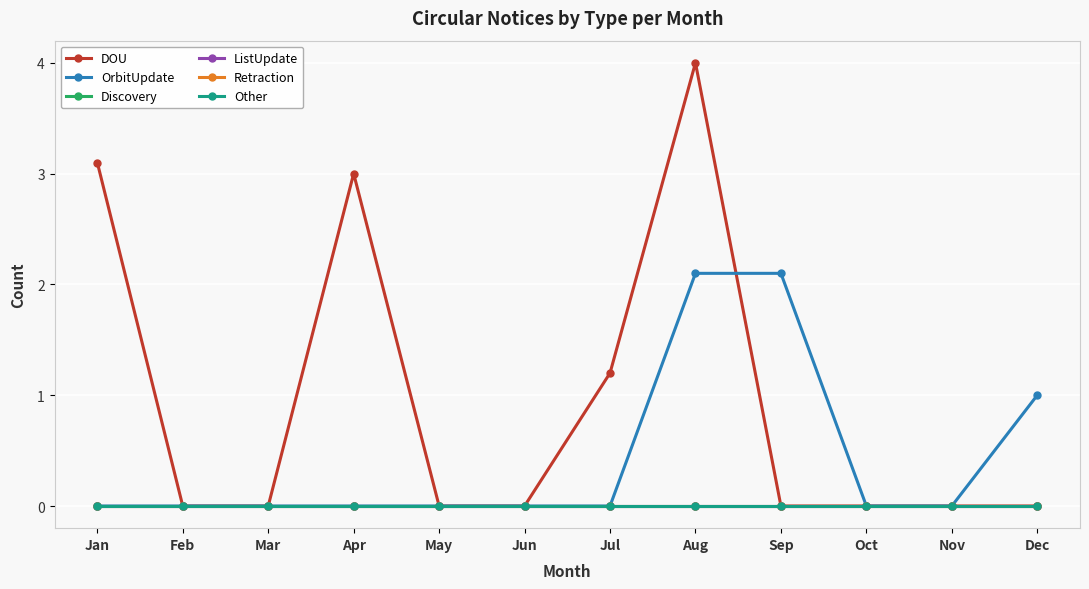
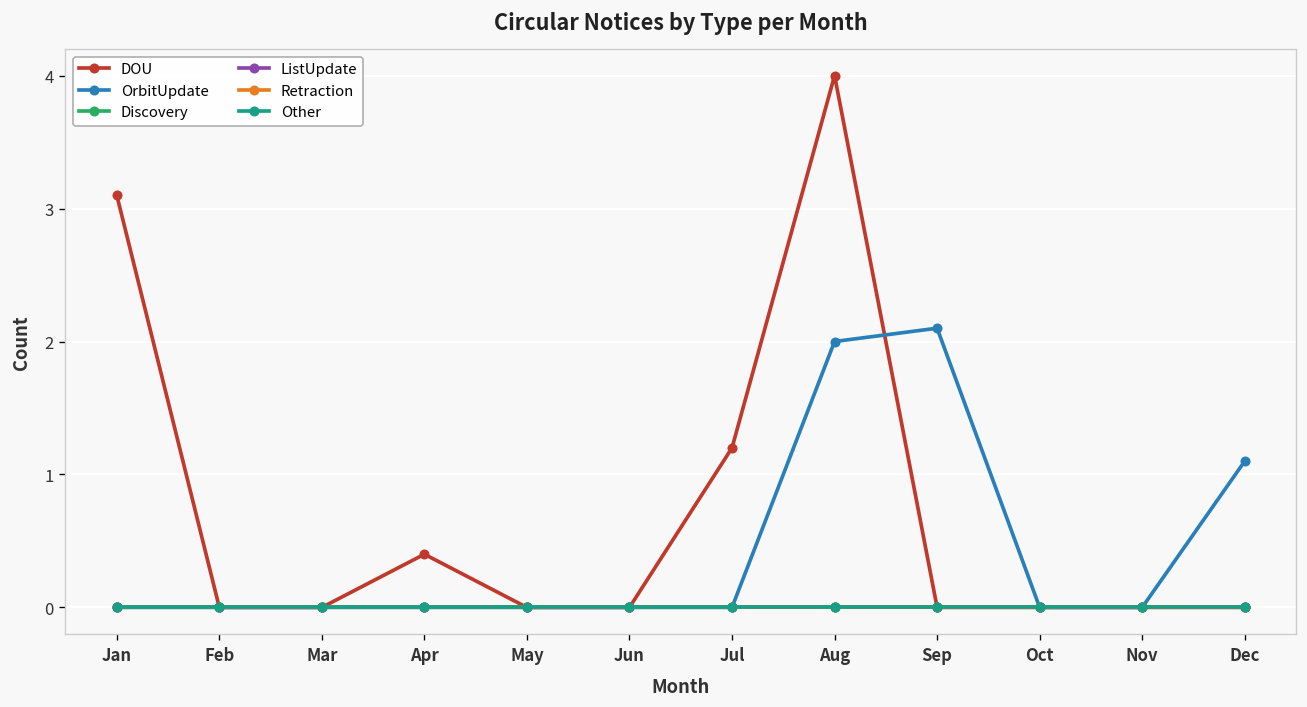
DOU, Apr: 3.0 -> 0.4
OrbitUpdate, Aug: 2.1 -> 2.0
OrbitUpdate, Dec: 1.0 -> 1.1
